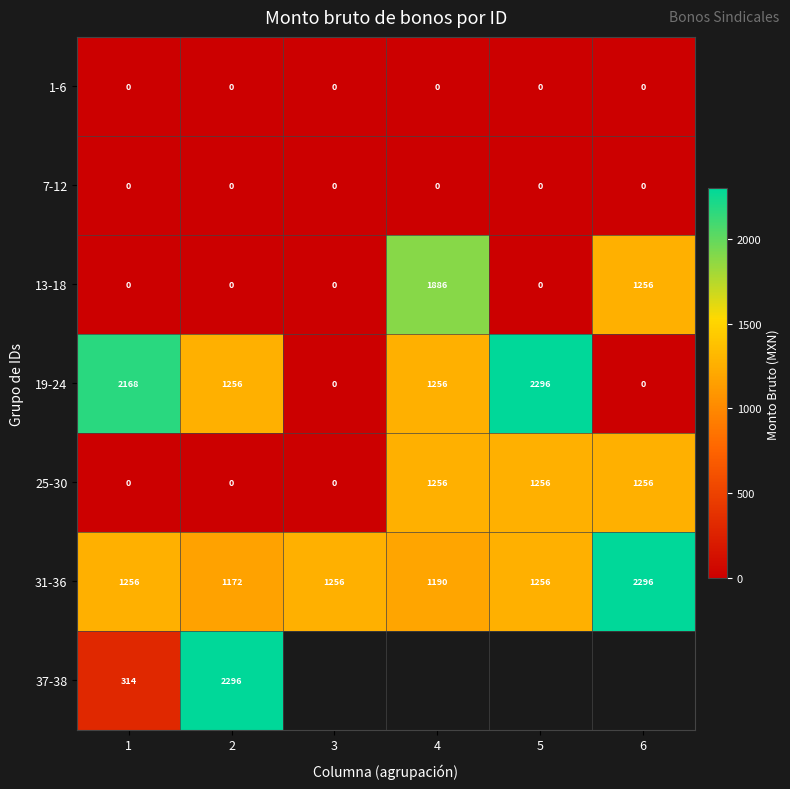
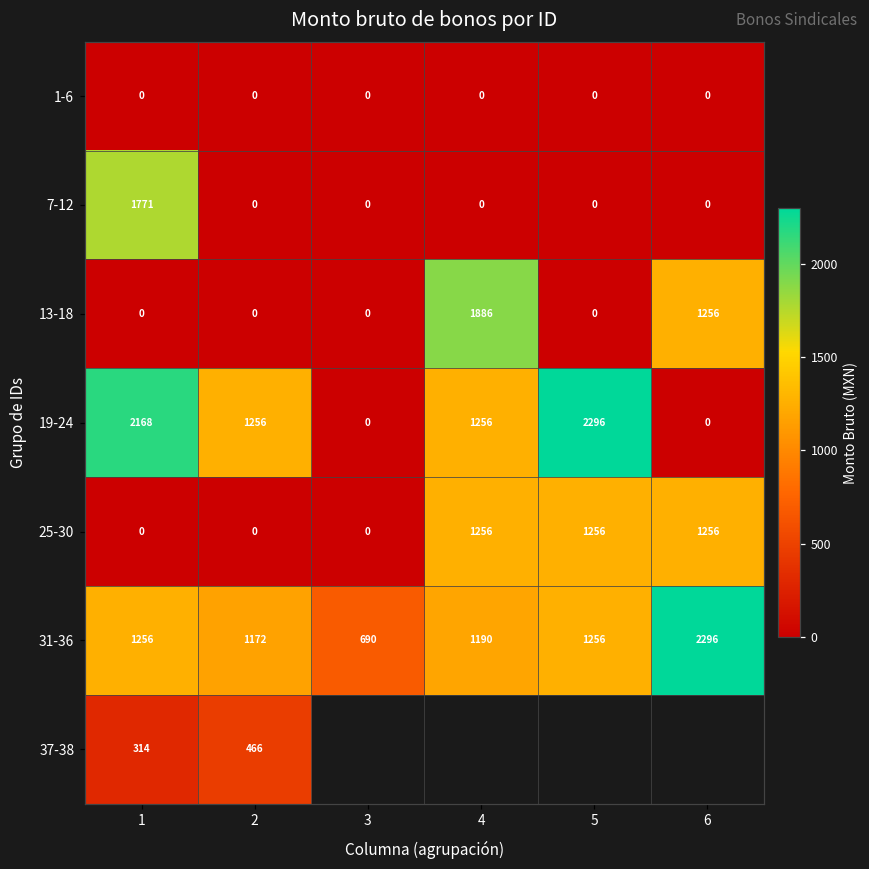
7-12, 1: 0 -> 1771
31-36, 3: 1256 -> 690
37-38, 2: 2296 -> 466
